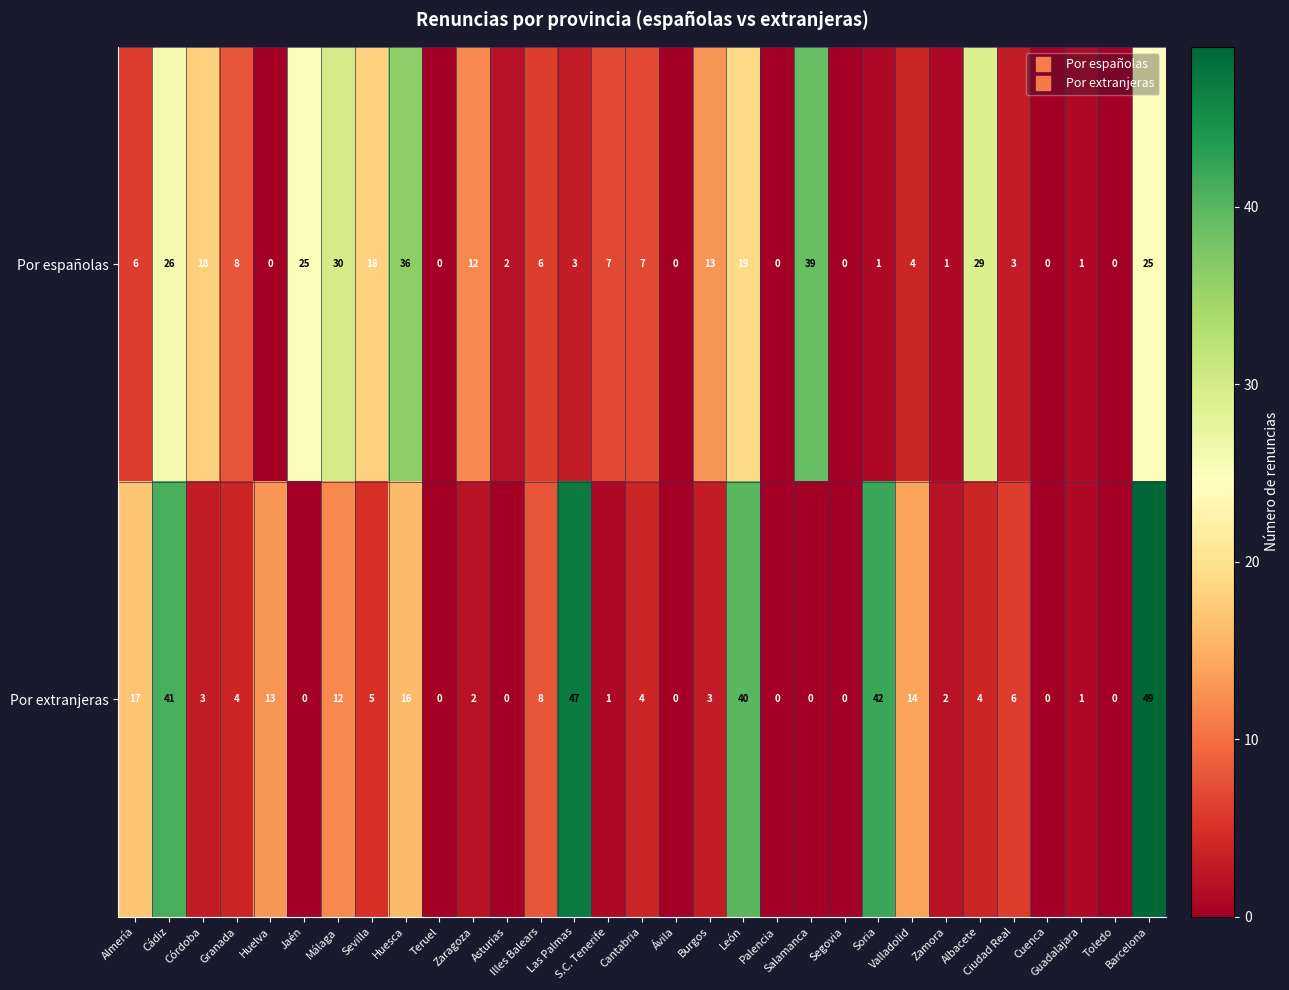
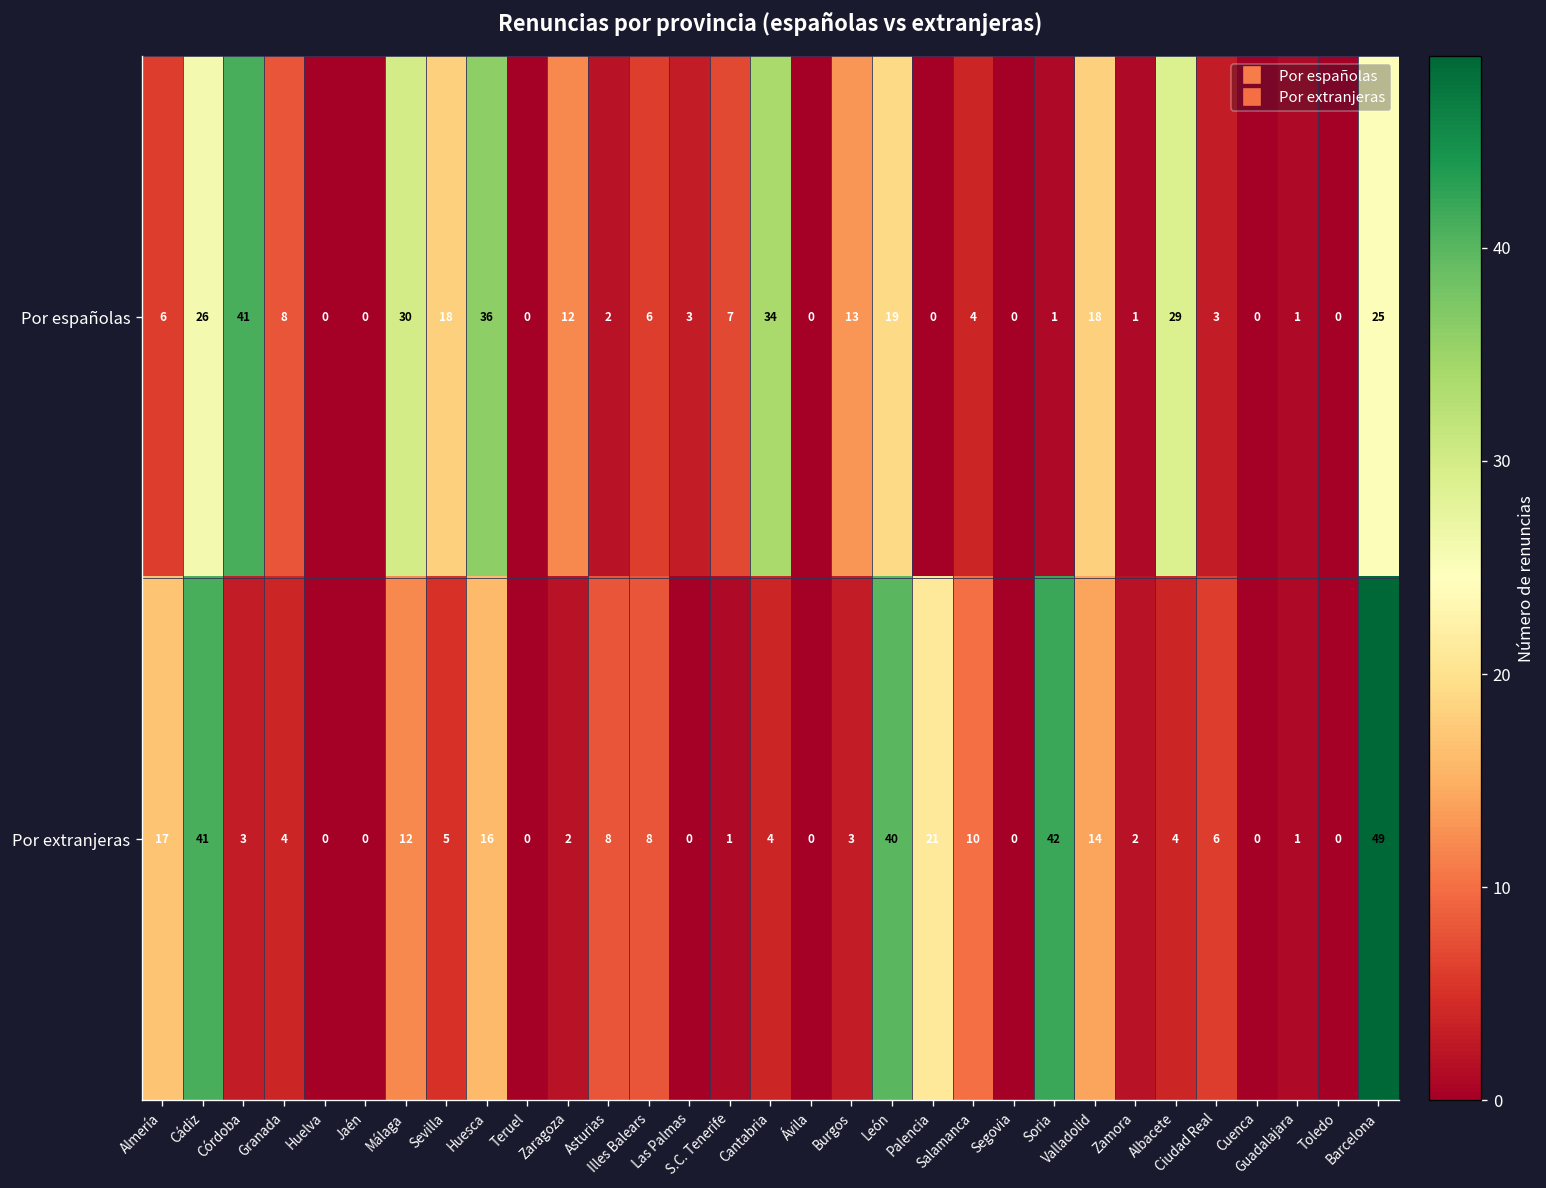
Por españolas, Córdoba: 18 -> 41
Por españolas, Jaén: 25 -> 0
Por españolas, Cantabria: 7 -> 34
Por españolas, Salamanca: 39 -> 4
Por españolas, Valladolid: 4 -> 18
Por extranjeras, Huelva: 13 -> 0
Por extranjeras, Asturias: 0 -> 8
Por extranjeras, Las Palmas: 47 -> 0
Por extranjeras, Palencia: 0 -> 21
Por extranjeras, Salamanca: 0 -> 10
